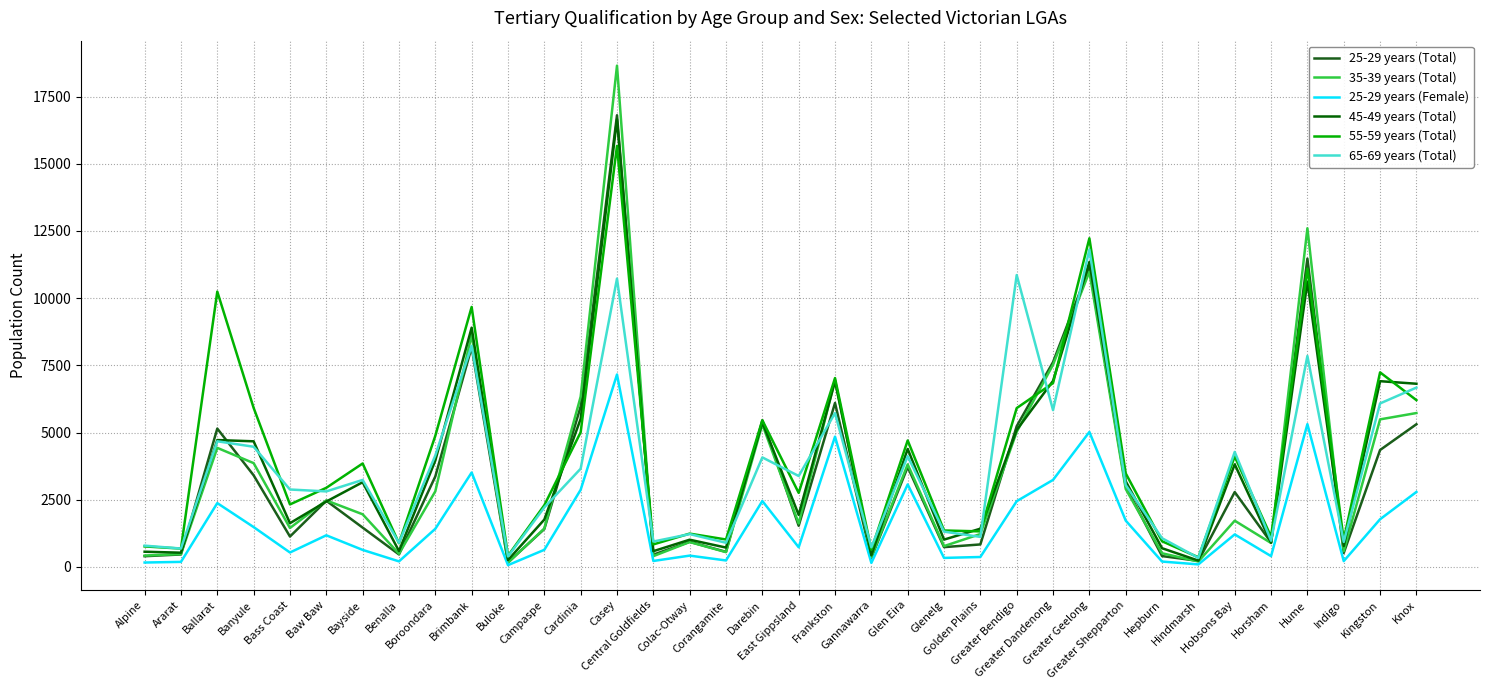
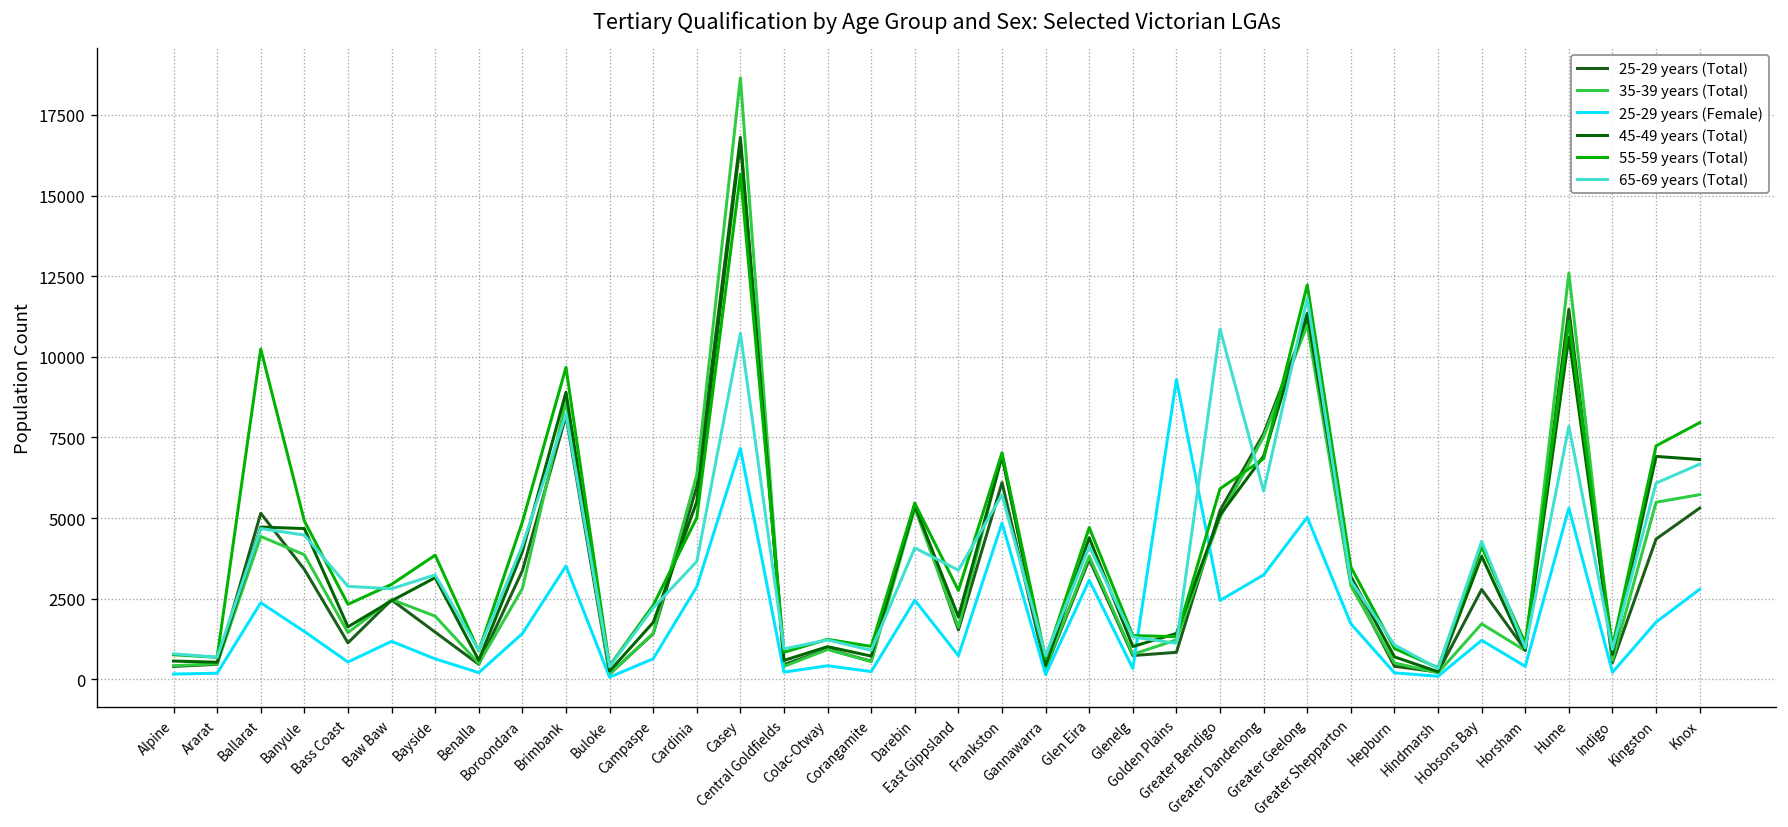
55-59 years (Total), Banyule: 5900 -> 4900
25-29 years (Female), Golden Plains: 400 -> 9300
55-59 years (Total), Knox: 6200 -> 8000
